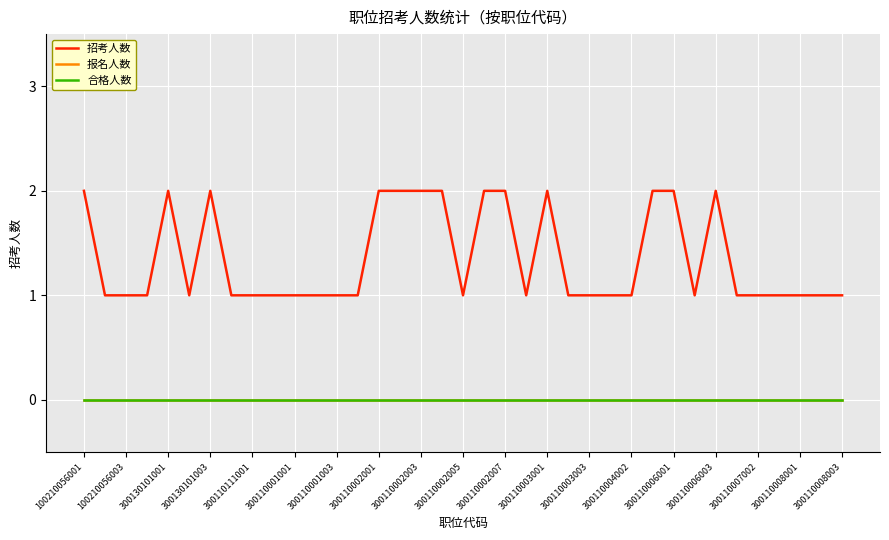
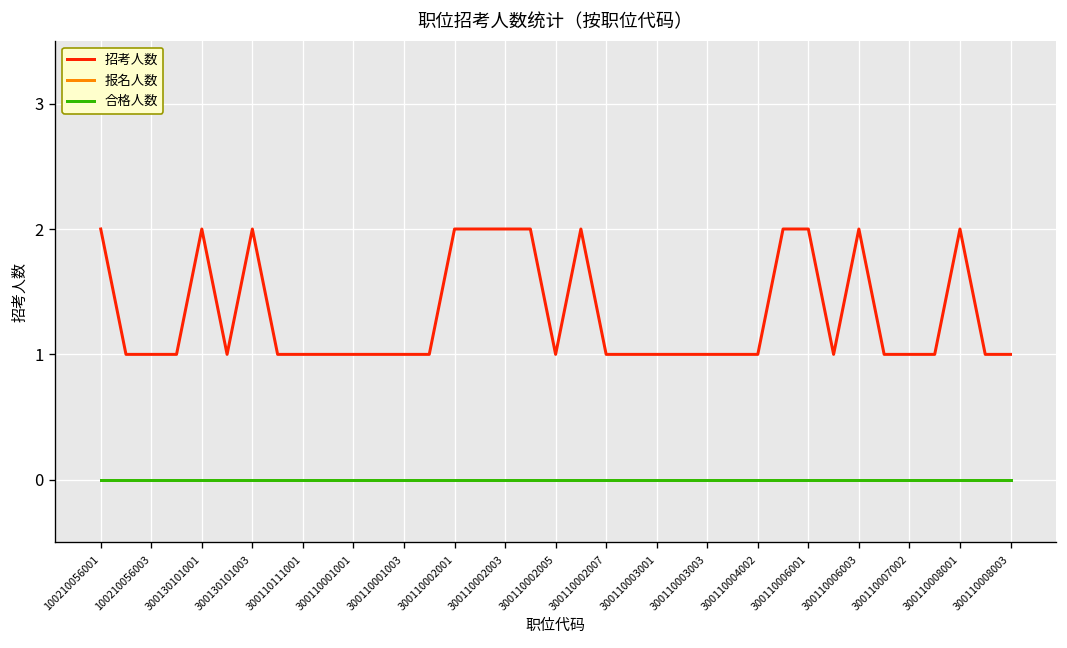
招考人数, 300110002007: 2 -> 1
招考人数, 300110003001: 2 -> 1
招考人数, 300110008001: 1 -> 2
